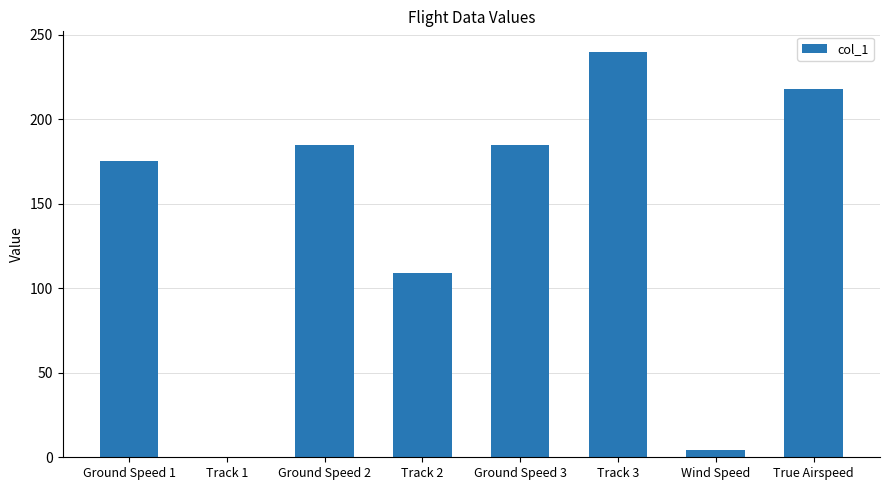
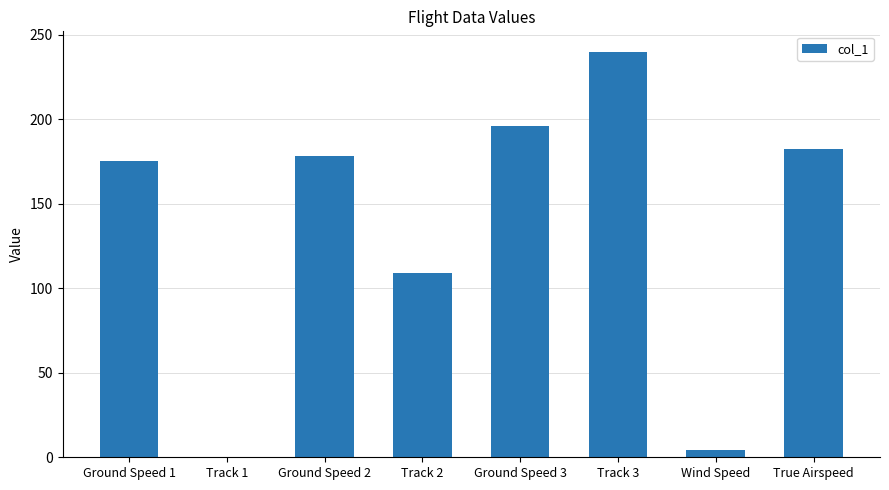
Ground Speed 2: 185 -> 178
Ground Speed 3: 185 -> 196
True Airspeed: 218 -> 182
